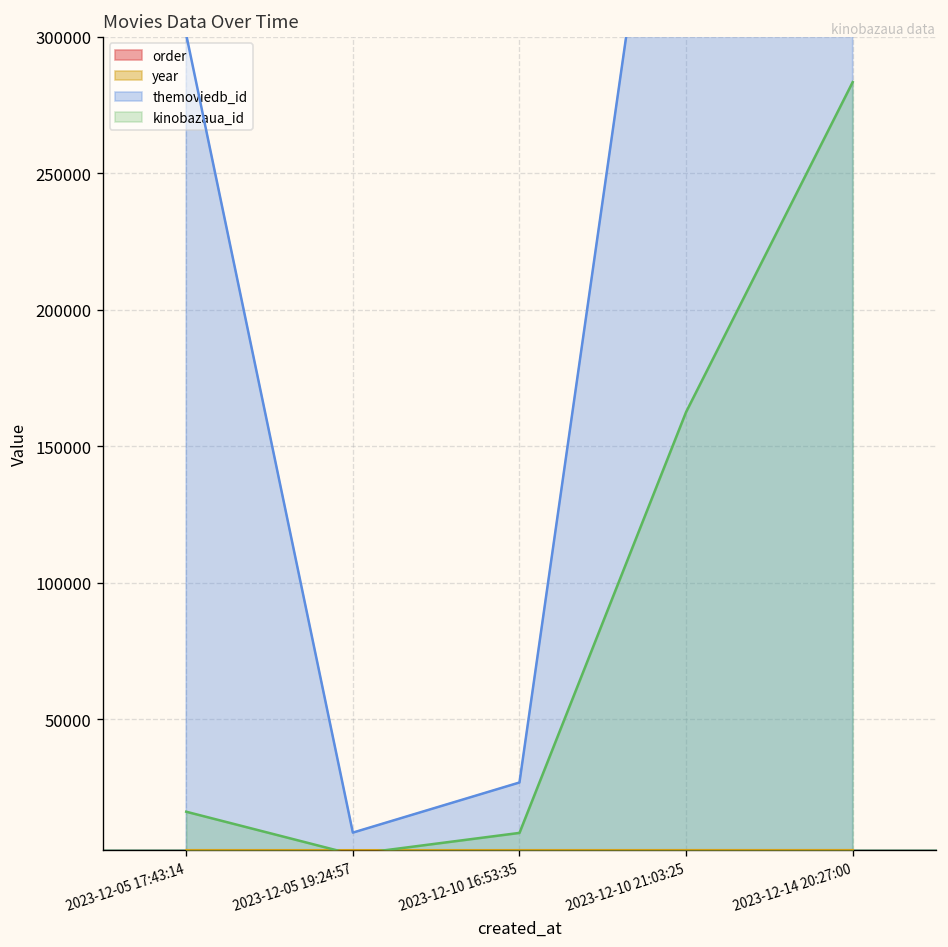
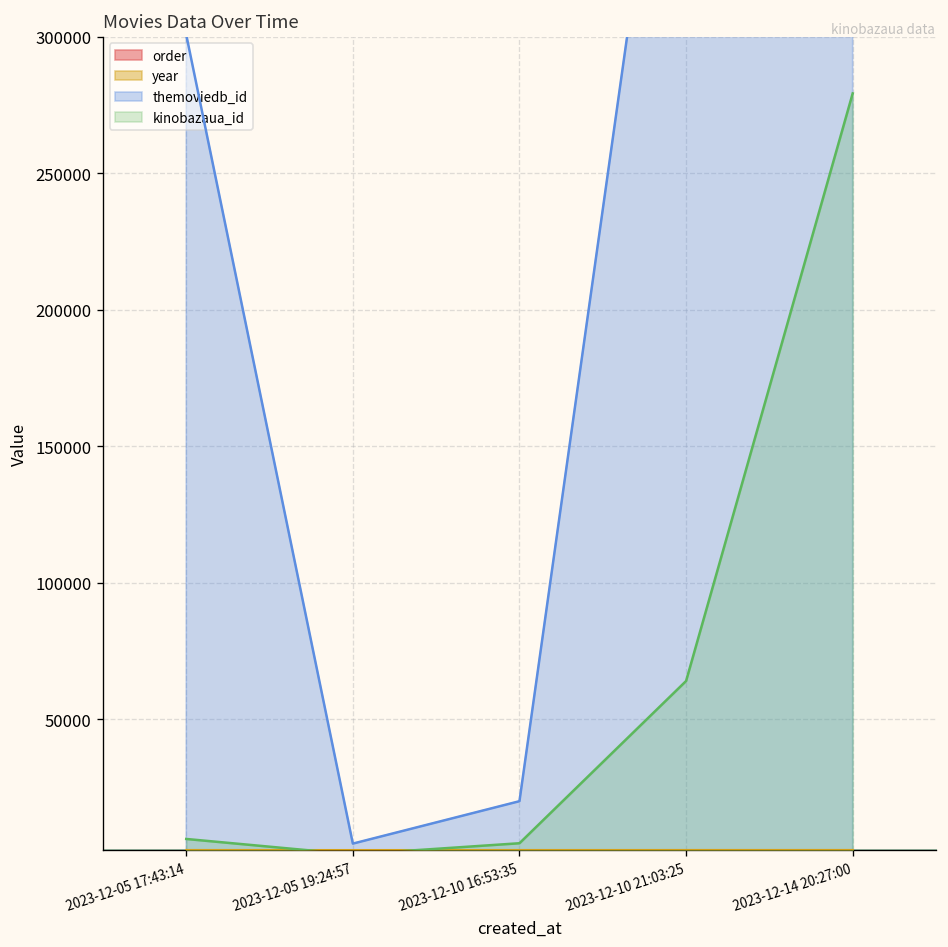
kinobazaua_id, 2023-12-05 17:43:14: 16000 -> 6000
themoviedb_id, 2023-12-05 19:24:57: 8000 -> 4000
themoviedb_id, 2023-12-10 16:53:35: 27000 -> 20000
kinobazaua_id, 2023-12-10 16:53:35: 8000 -> 5000
kinobazaua_id, 2023-12-10 21:03:25: 162000 -> 64000
kinobazaua_id, 2023-12-14 20:27:00: 283000 -> 279000
